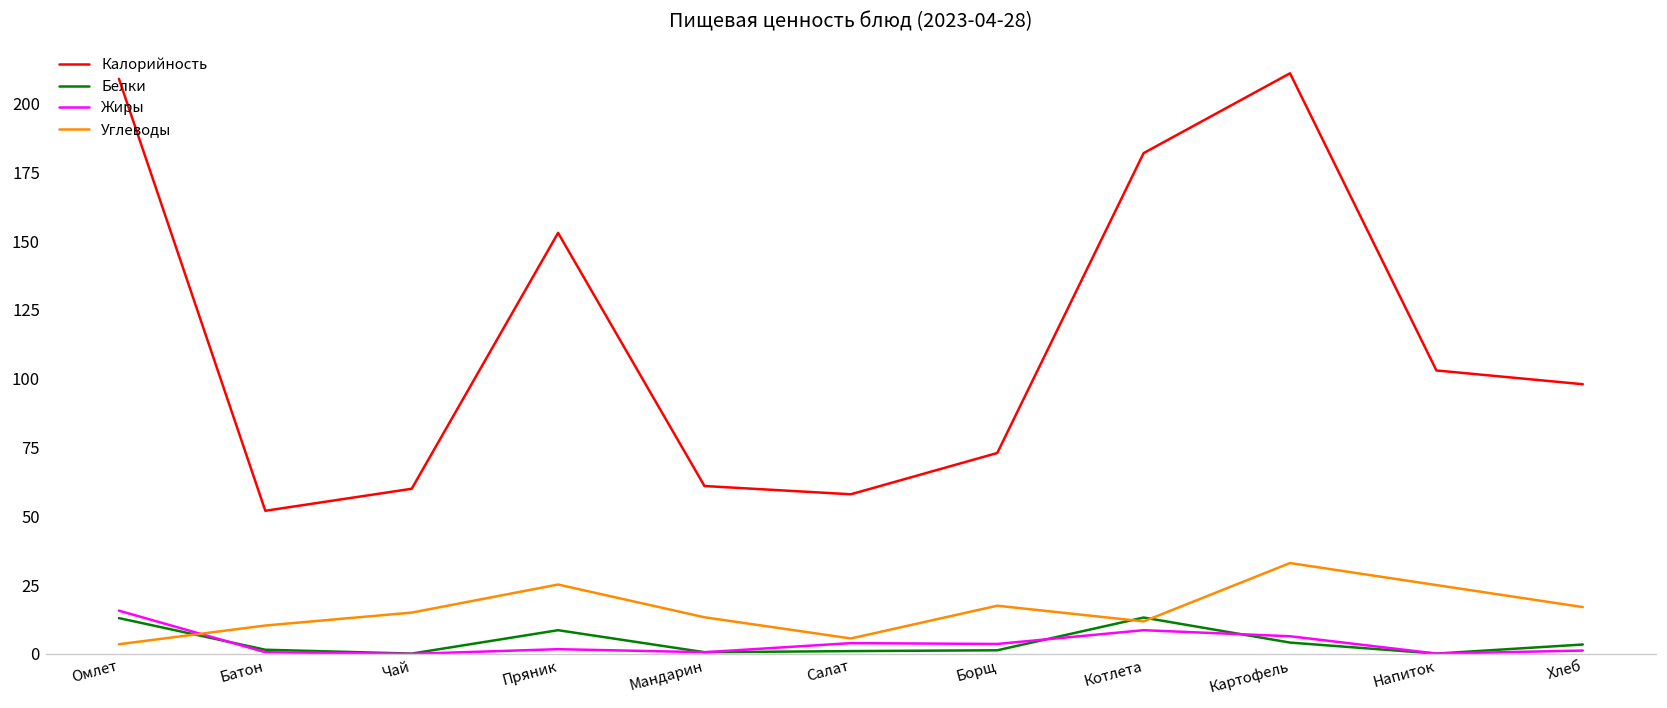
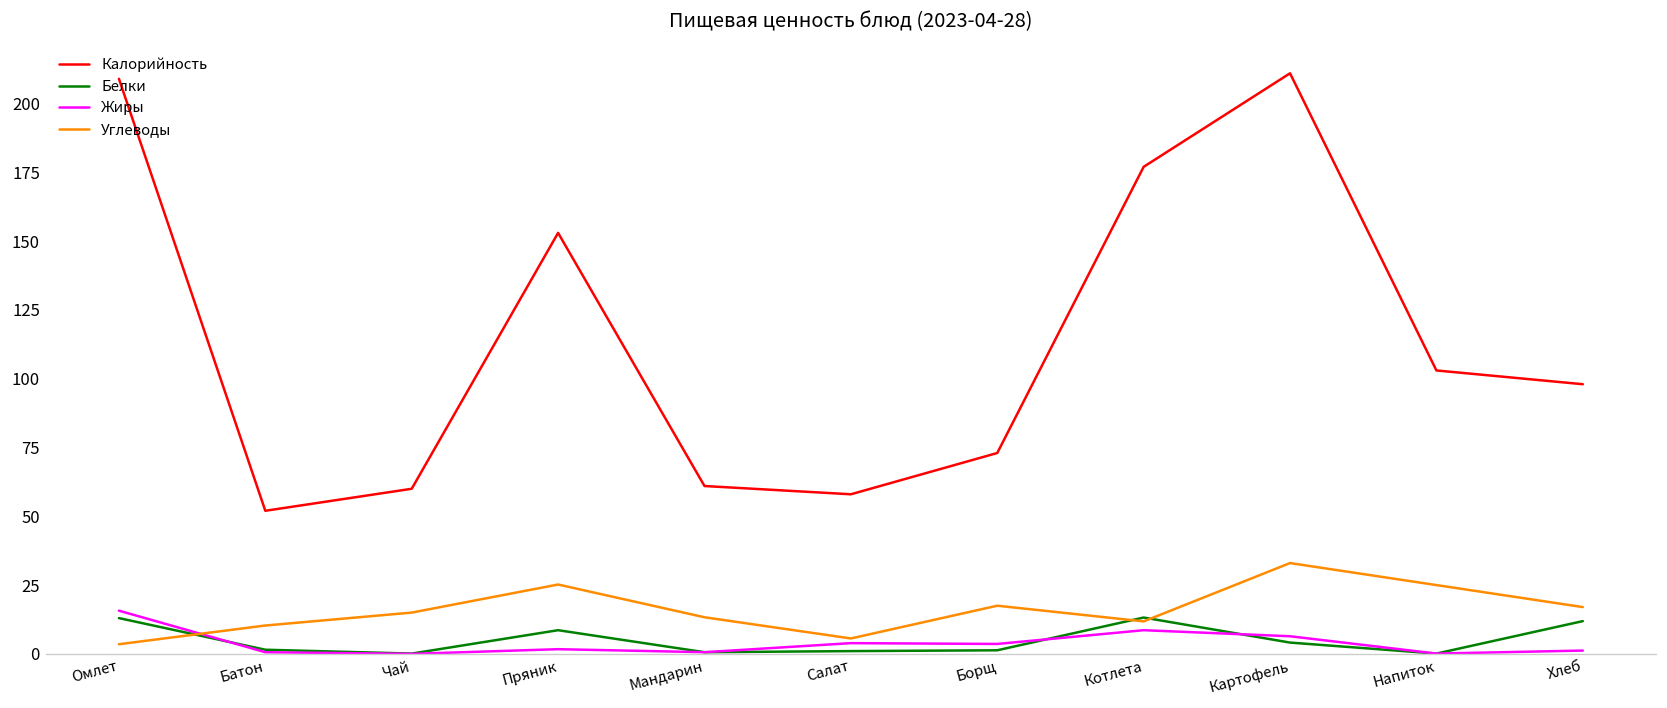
Калорийность, Котлета: 182 -> 177
Белки, Хлеб: 3 -> 12
